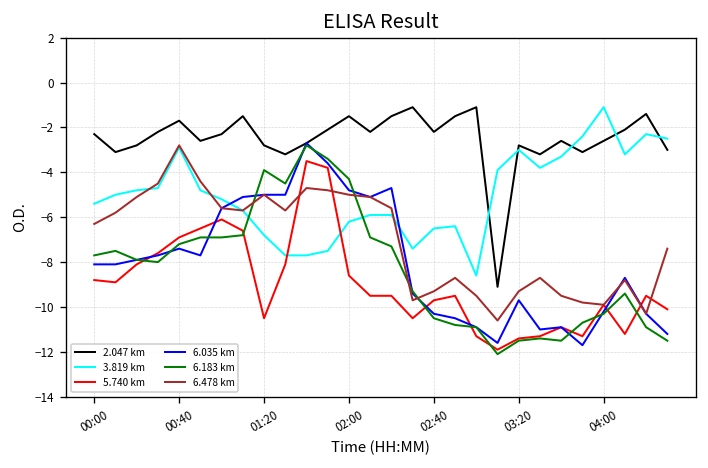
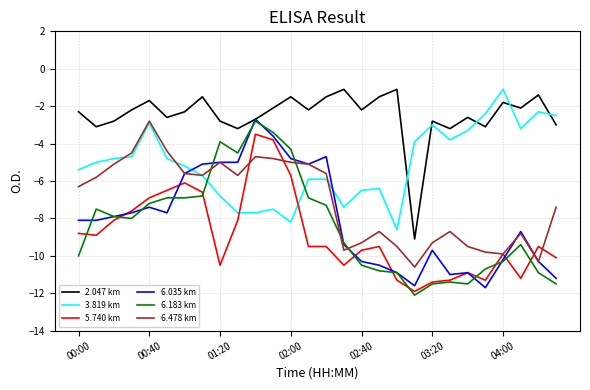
6.183 km, 00:00: -7.7 -> -10.0
3.819 km, 02:00: -6.2 -> -8.2
5.740 km, 02:00: -8.6 -> -5.7
2.047 km, 04:00: -2.6 -> -1.8
